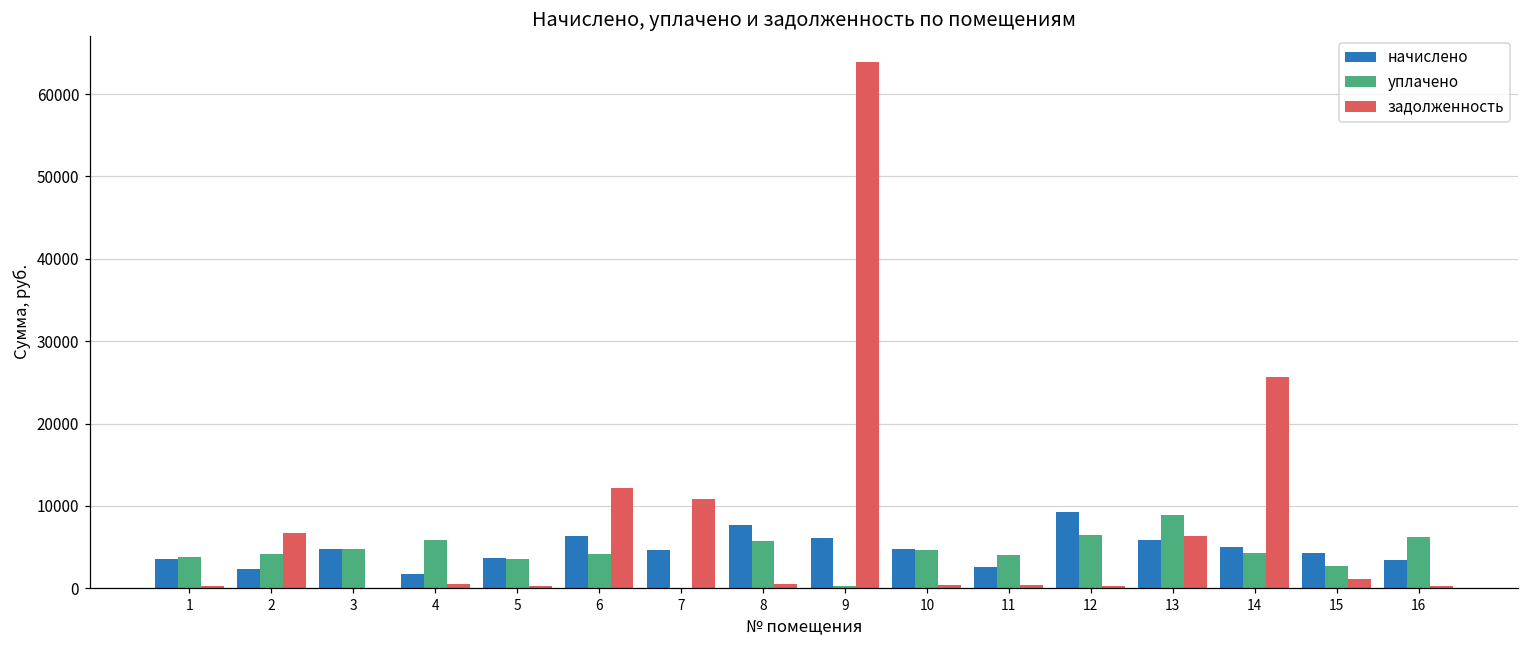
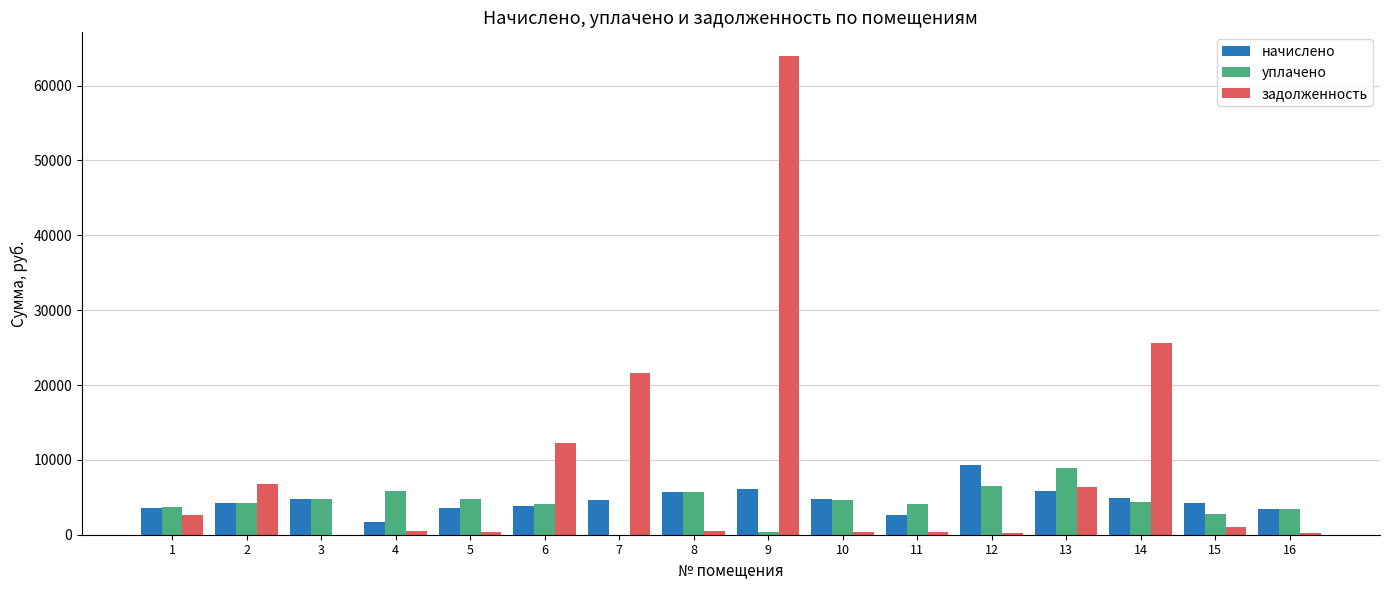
задолженность, 1: 0 -> 3000
начислено, 2: 2000 -> 4000
уплачено, 5: 4000 -> 5000
начислено, 6: 6000 -> 4000
задолженность, 7: 11000 -> 22000
начислено, 8: 8000 -> 6000
уплачено, 16: 6000 -> 3000
